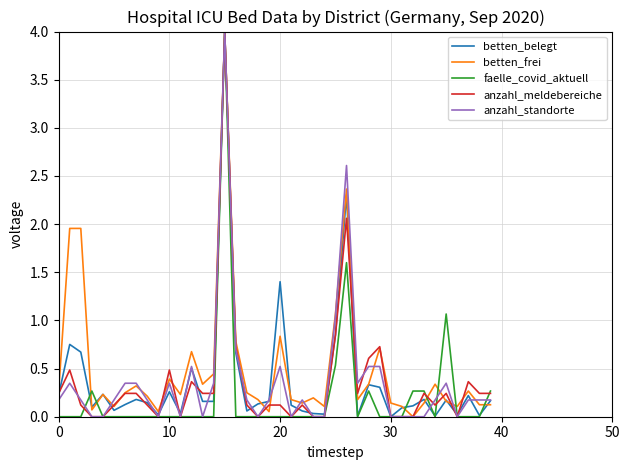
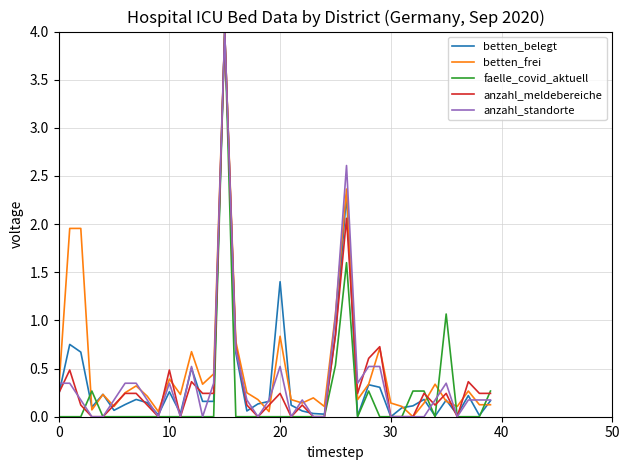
anzahl_standorte, 0: 0.2 -> 0.3
anzahl_meldebereiche, 20: 0.1 -> 0.2
